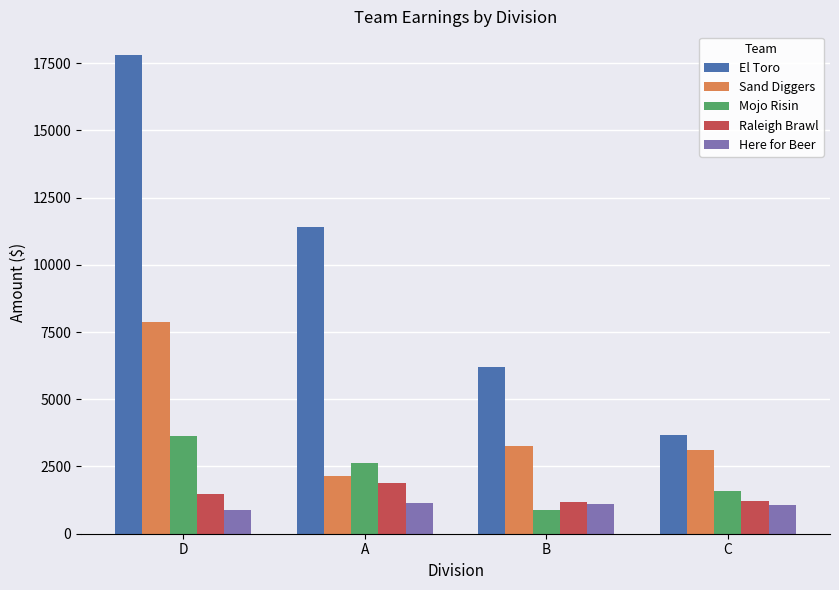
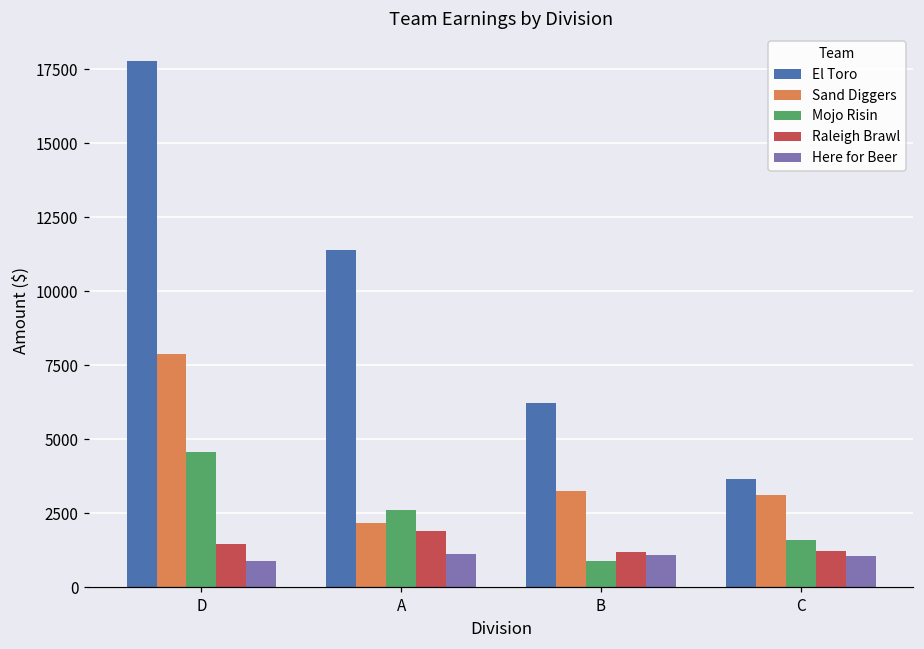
Mojo Risin, D: 3600 -> 4600
